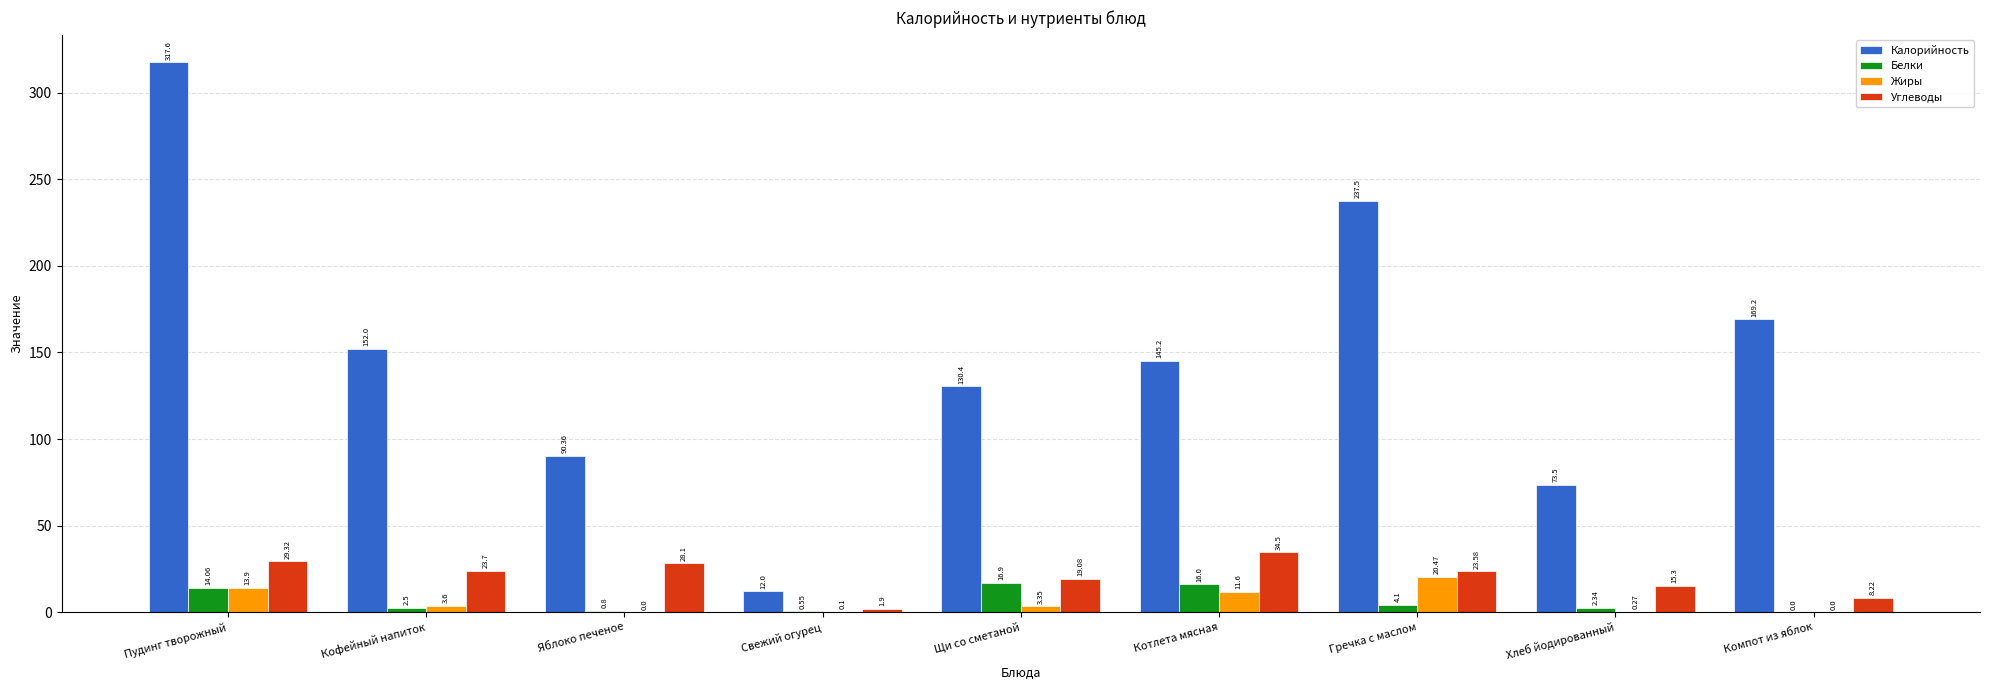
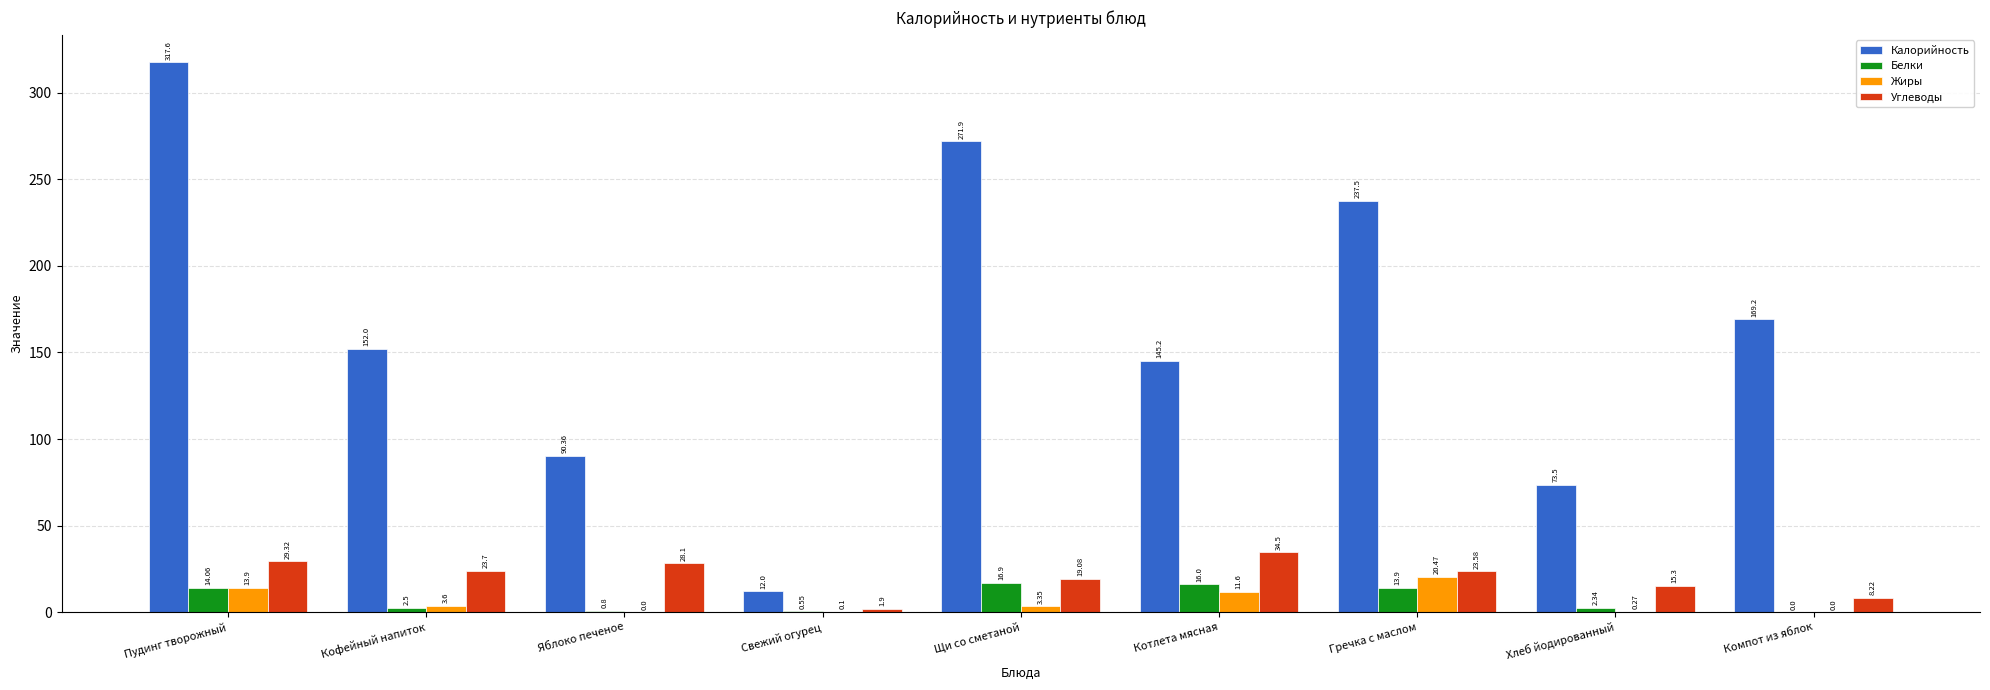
Калорийность, Щи со сметаной: 130.4 -> 271.9
Белки, Гречка с маслом: 4.1 -> 13.9
